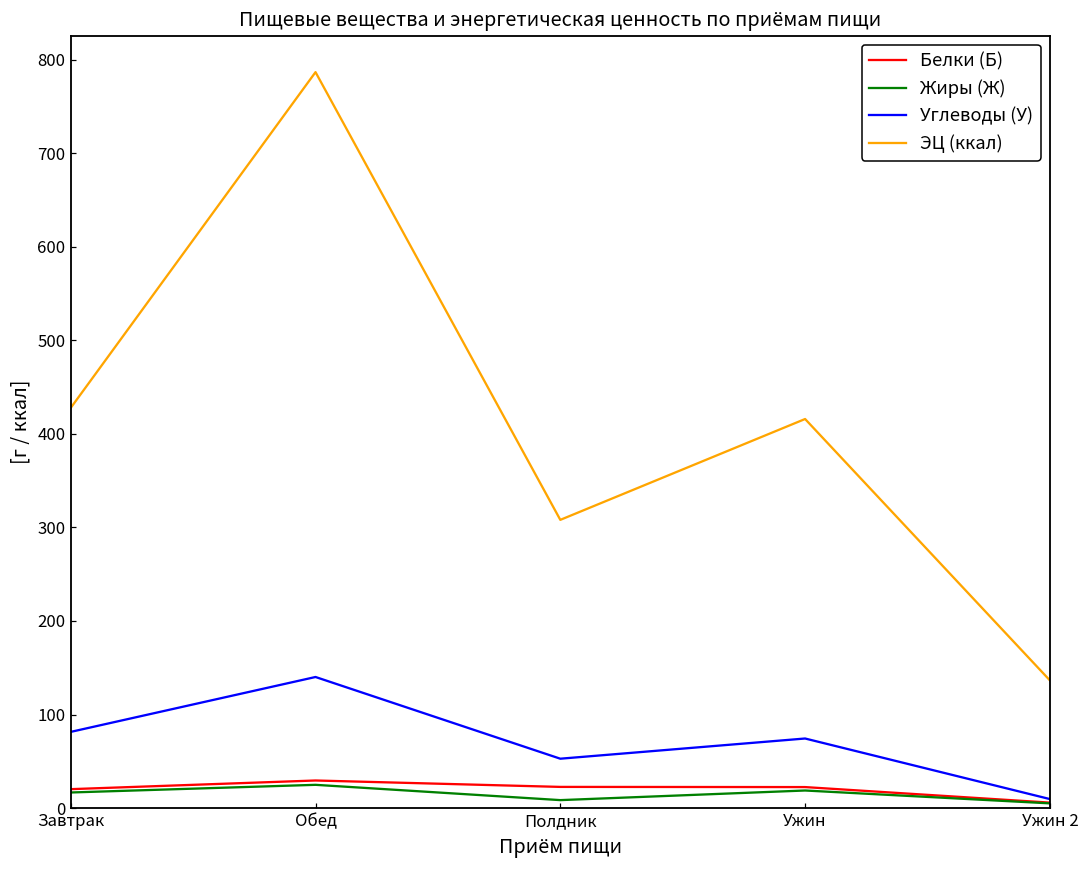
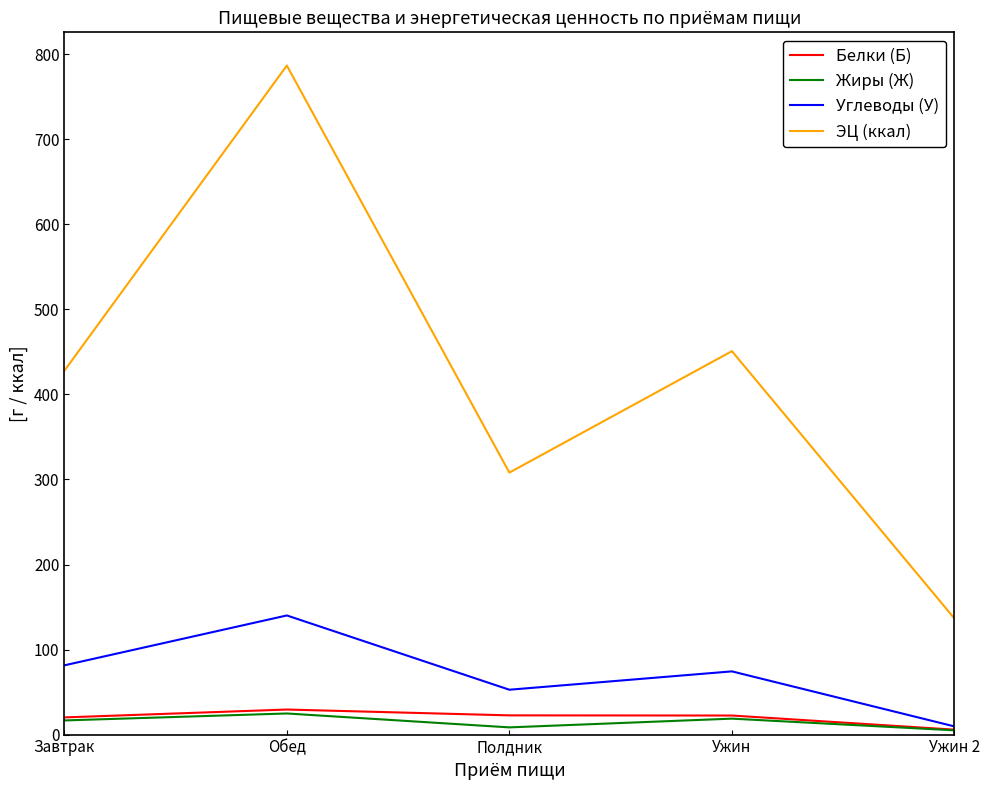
ЭЦ (ккал), Ужин: 420 -> 450
